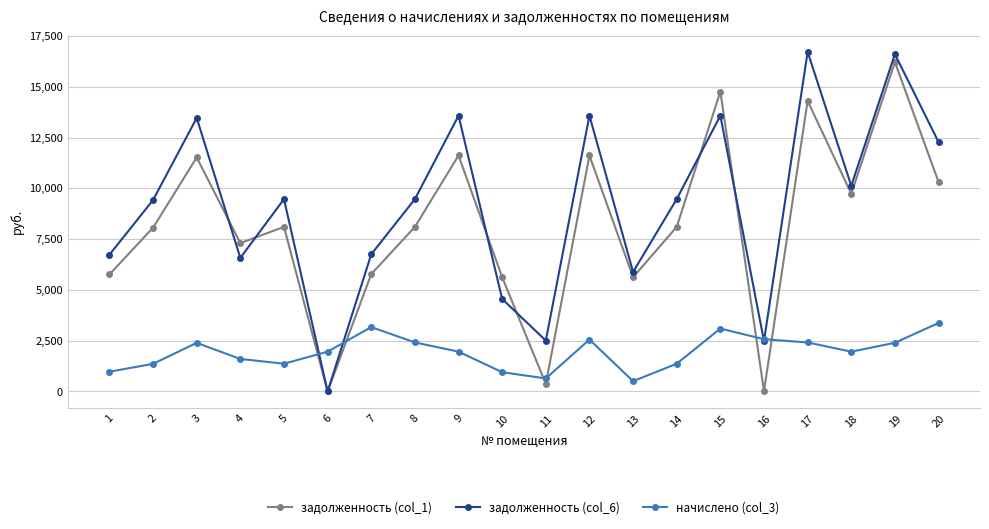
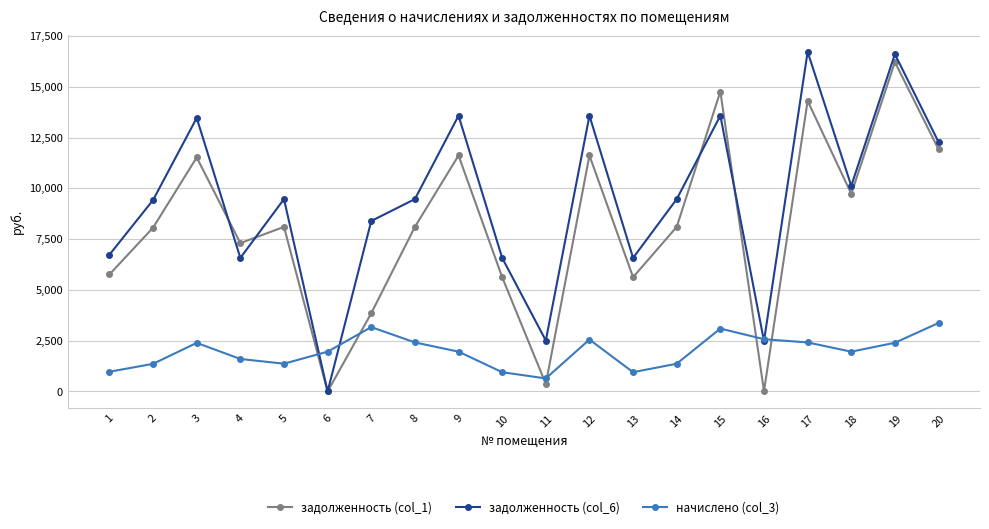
задолженность (col_1), 7: 5,800 -> 3,900
задолженность (col_6), 7: 6,800 -> 8,400
задолженность (col_6), 10: 4,600 -> 6,600
задолженность (col_6), 13: 5,900 -> 6,600
начислено (col_3), 13: 500 -> 900
задолженность (col_1), 20: 10,300 -> 11,900
